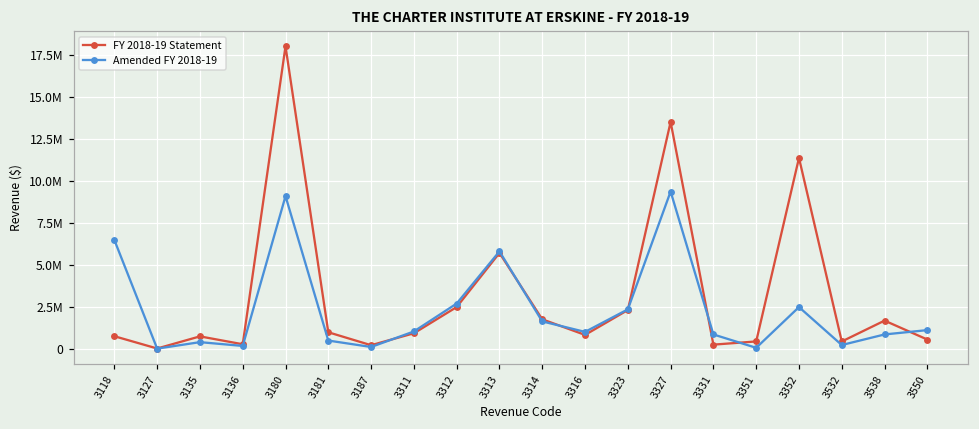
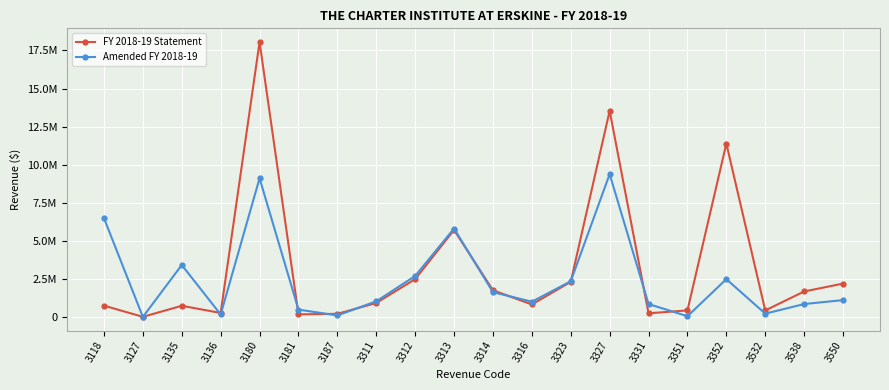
Amended FY 2018-19, 3135: 400000 -> 3400000
FY 2018-19 Statement, 3181: 1000000 -> 200000
FY 2018-19 Statement, 3550: 600000 -> 2200000
